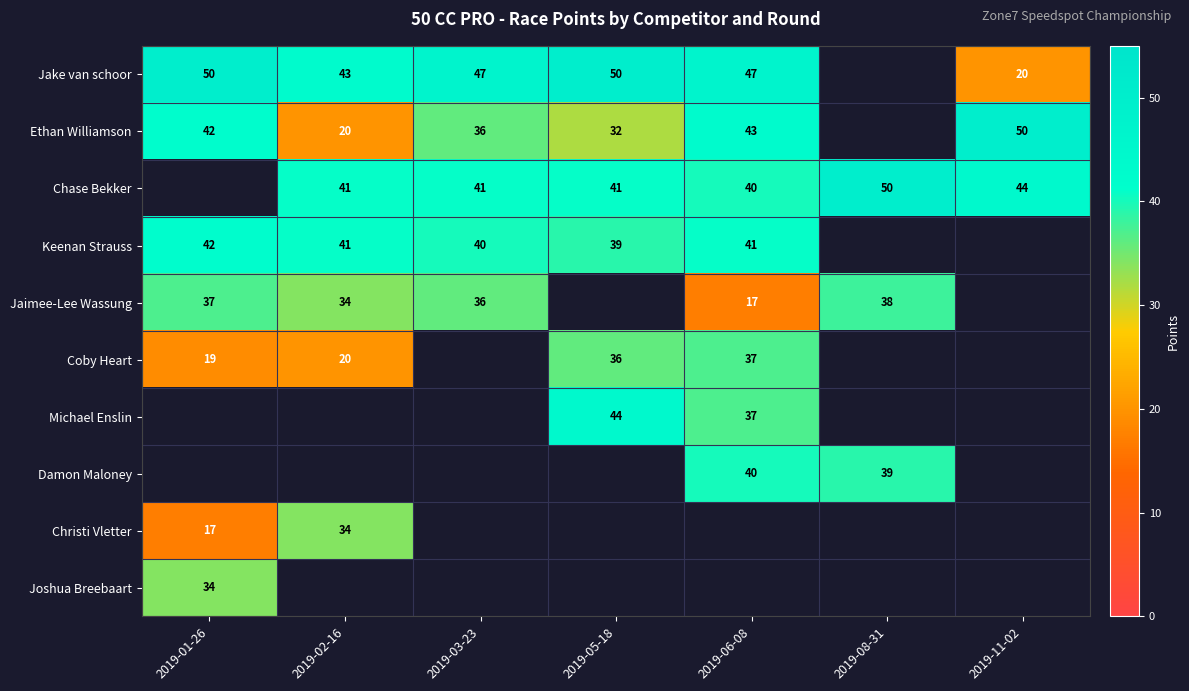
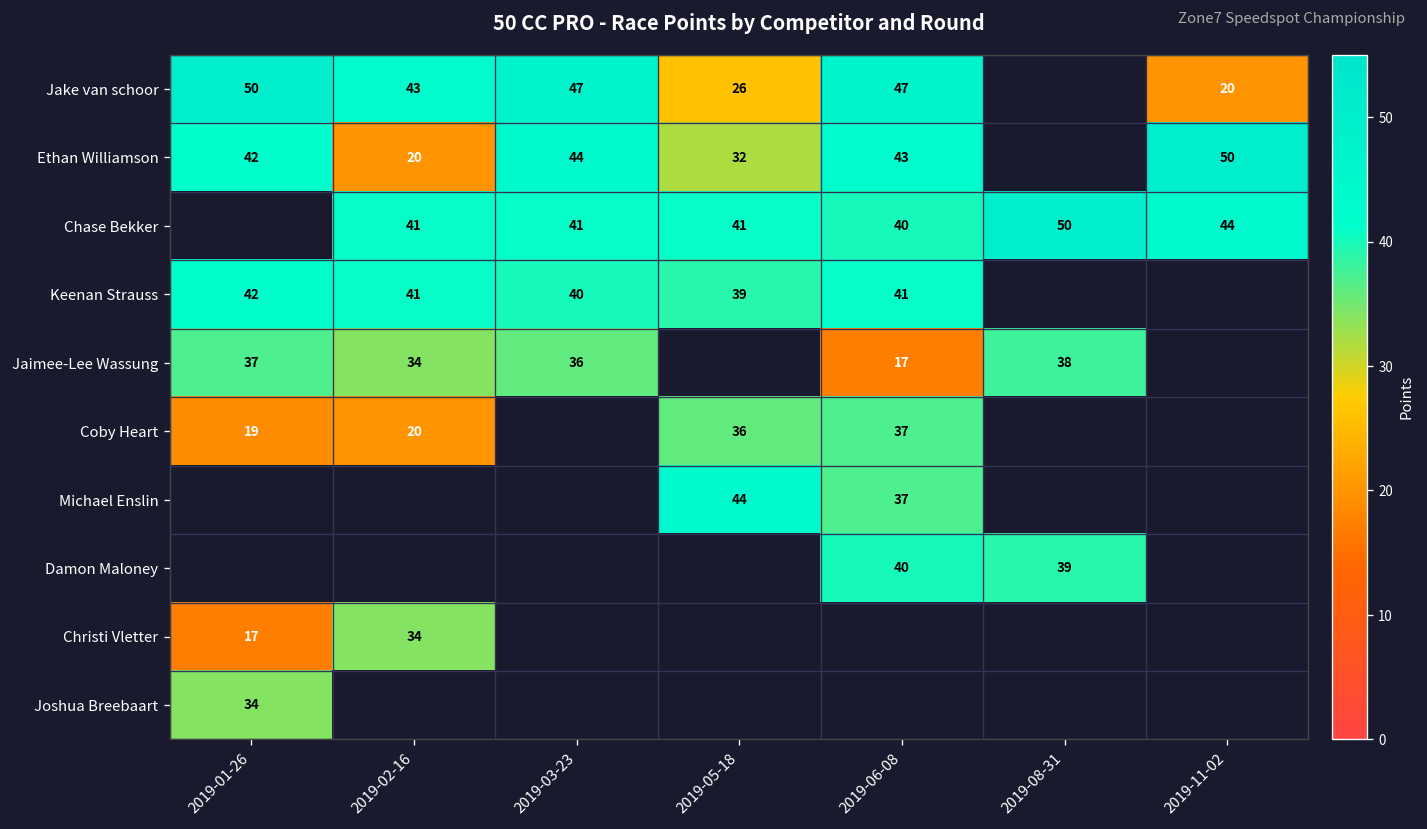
Jake van schoor, 2019-05-18: 50 -> 26
Ethan Williamson, 2019-03-23: 36 -> 44
